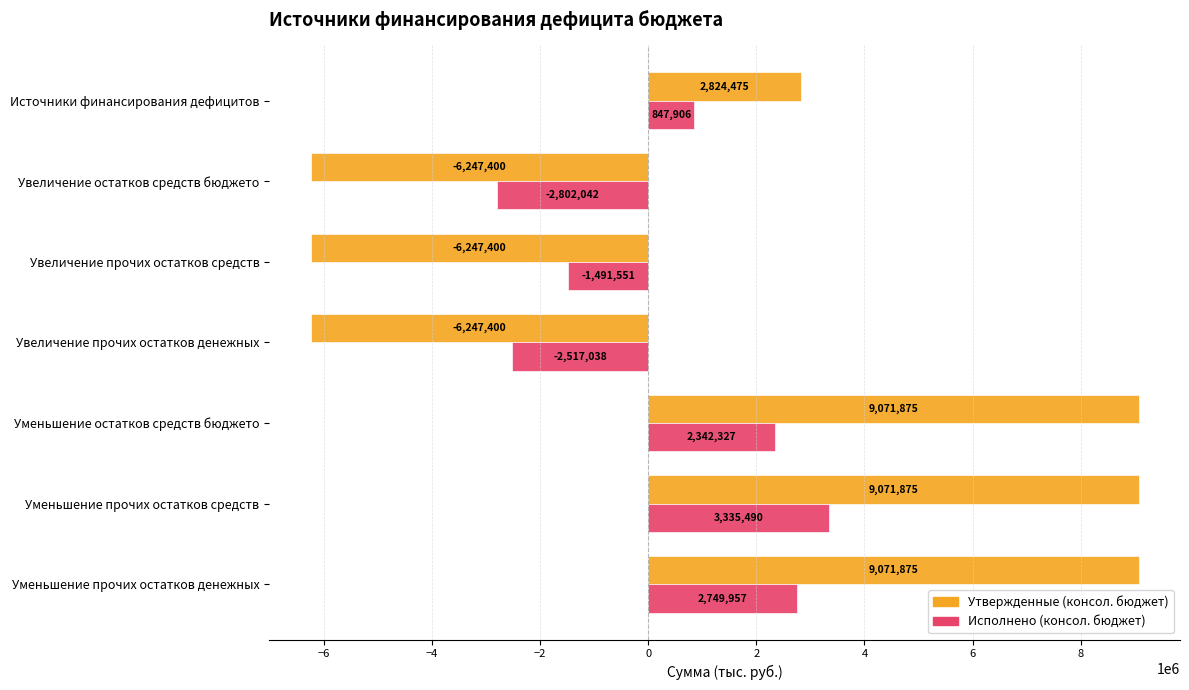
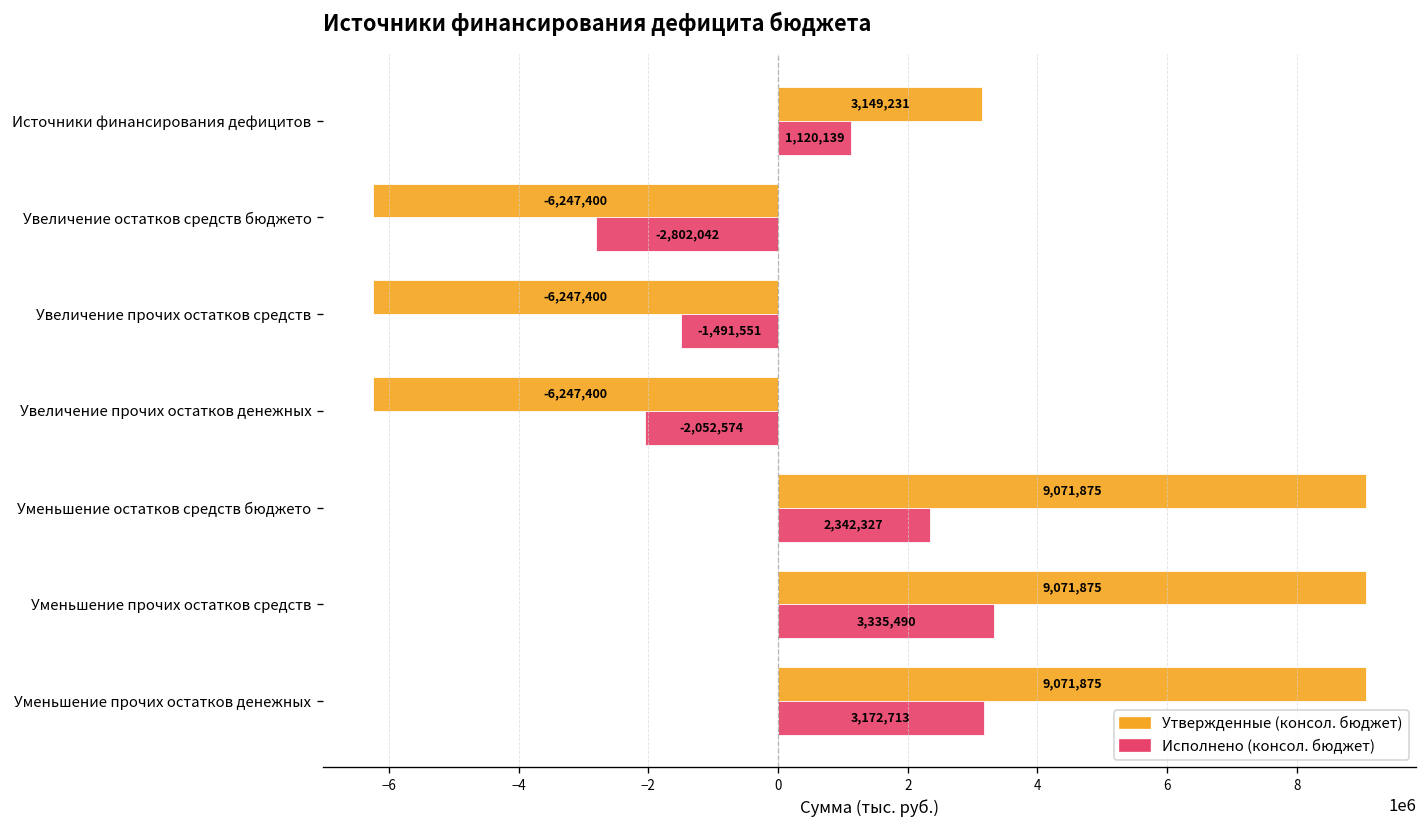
Утвержденные (консол. бюджет), Источники финансирования дефицитов: 2,824,475 -> 3,149,231
Исполнено (консол. бюджет), Источники финансирования дефицитов: 847,906 -> 1,120,139
Исполнено (консол. бюджет), Увеличение прочих остатков денежных: -2,517,038 -> -2,052,574
Исполнено (консол. бюджет), Уменьшение прочих остатков денежных: 2,749,957 -> 3,172,713
